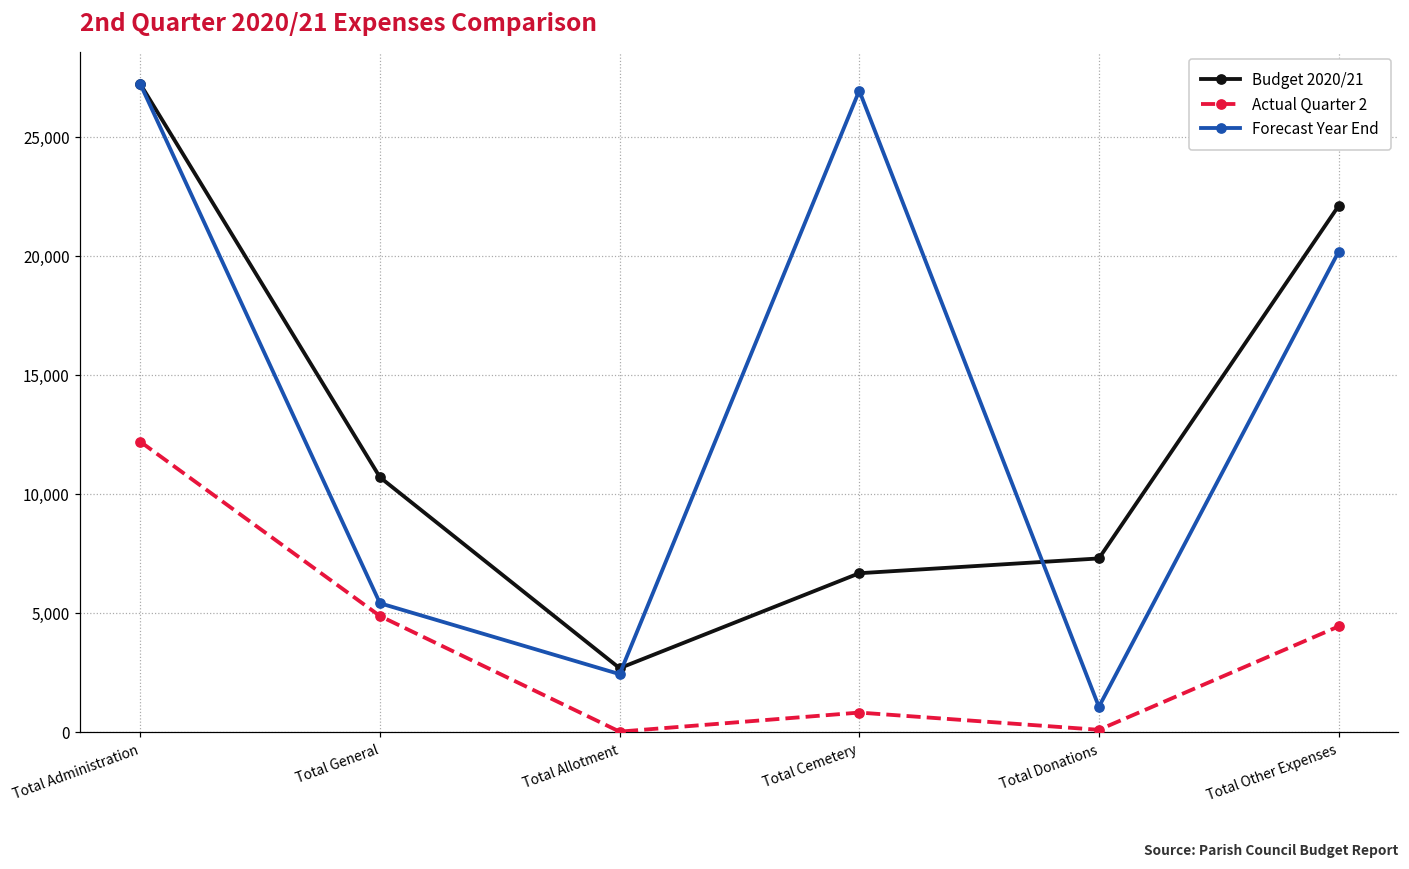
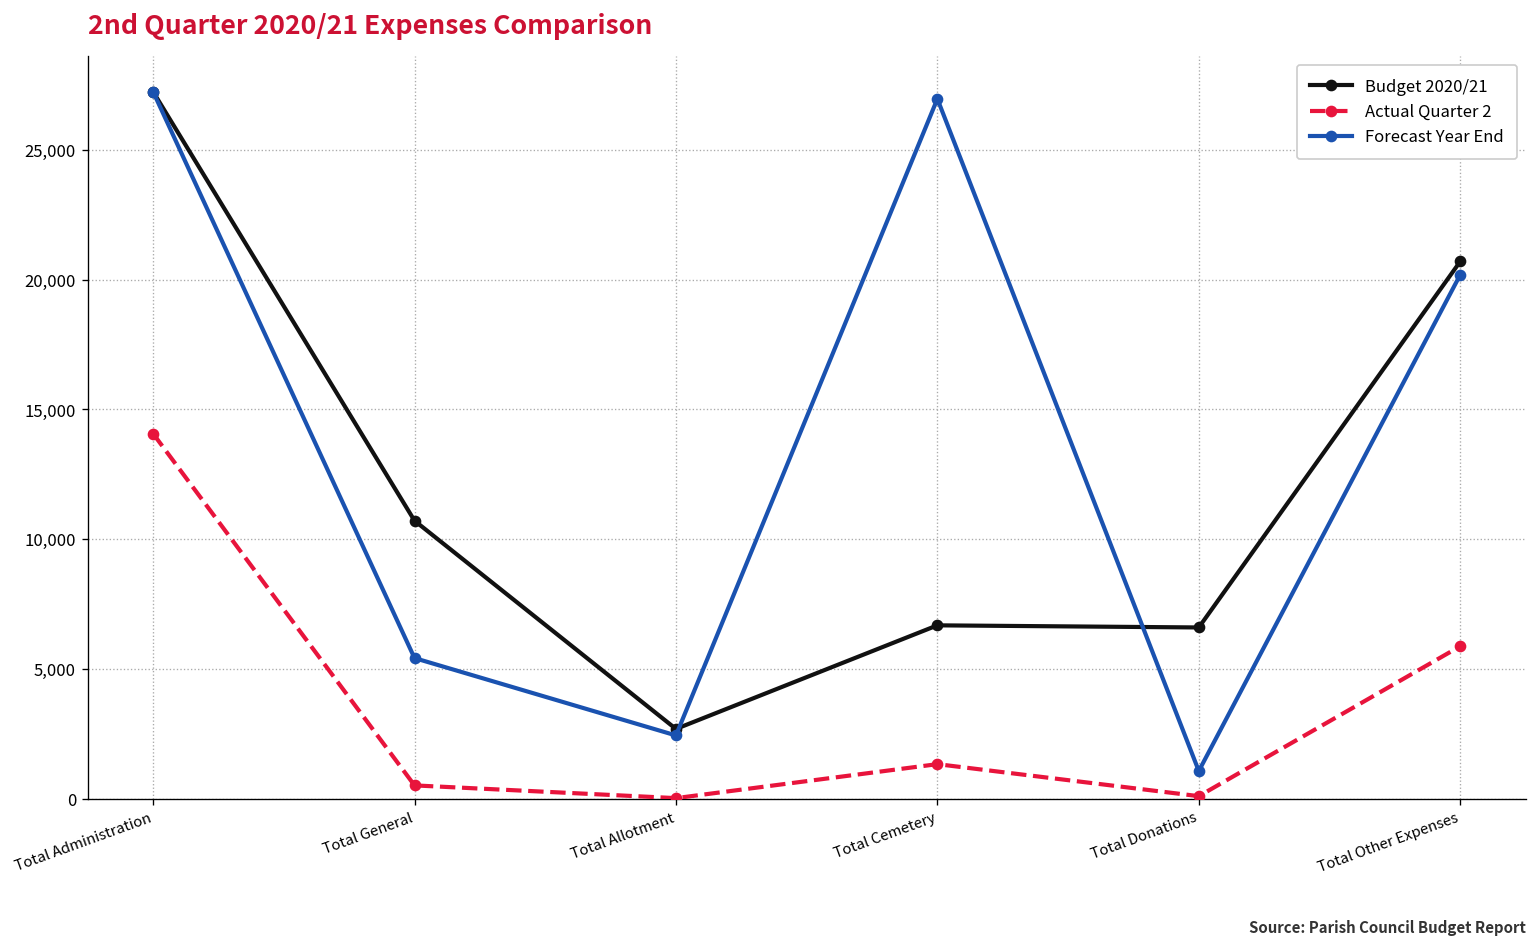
Actual Quarter 2, Total Administration: 12,200 -> 14,100
Actual Quarter 2, Total General: 4,900 -> 500
Actual Quarter 2, Total Cemetery: 800 -> 1,300
Budget 2020/21, Total Donations: 7,300 -> 6,600
Budget 2020/21, Total Other Expenses: 22,100 -> 20,700
Actual Quarter 2, Total Other Expenses: 4,400 -> 5,900
